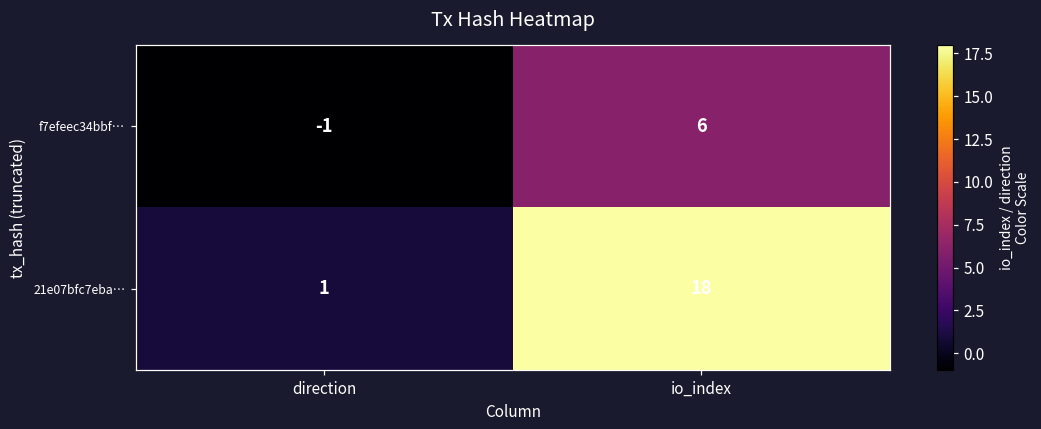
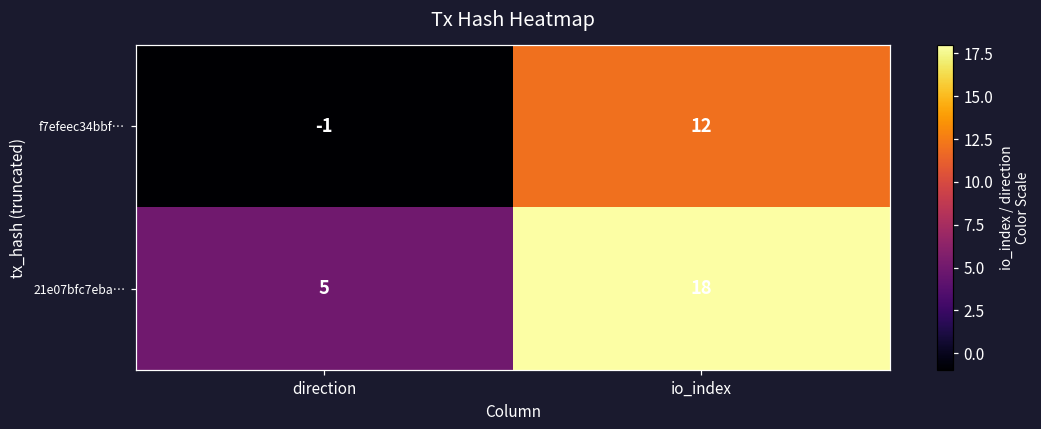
f7efeec34bbf…, io_index: 6 -> 12
21e07bfc7eba…, direction: 1 -> 5
